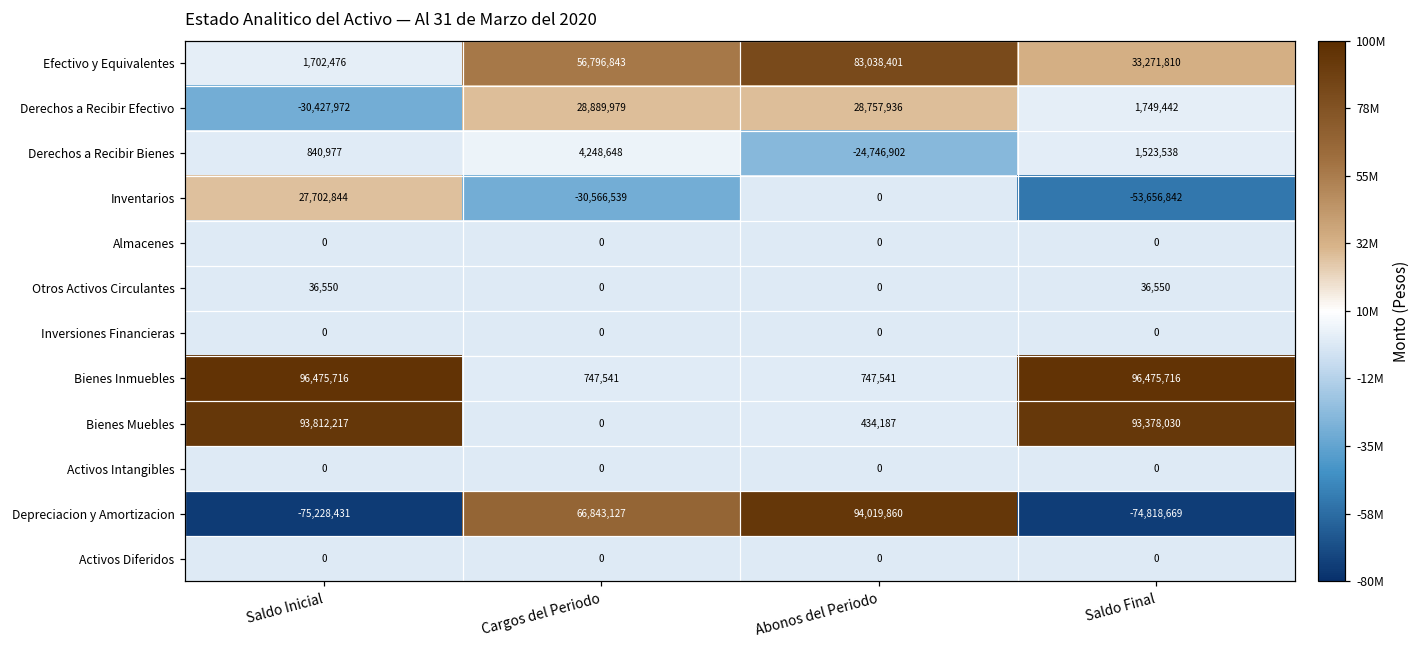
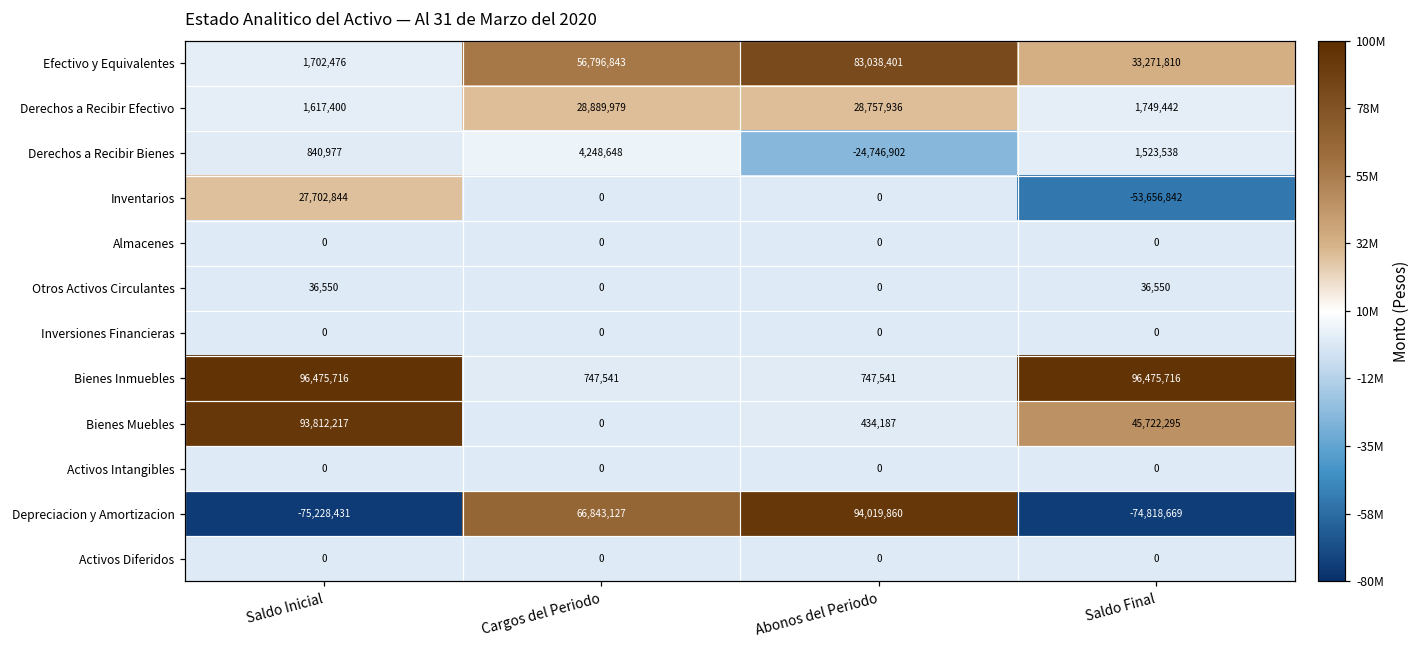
Derechos a Recibir Efectivo, Saldo Inicial: -30,427,972 -> 1,617,400
Inventarios, Cargos del Periodo: -30,566,539 -> 0
Bienes Muebles, Saldo Final: 93,378,030 -> 45,722,295
